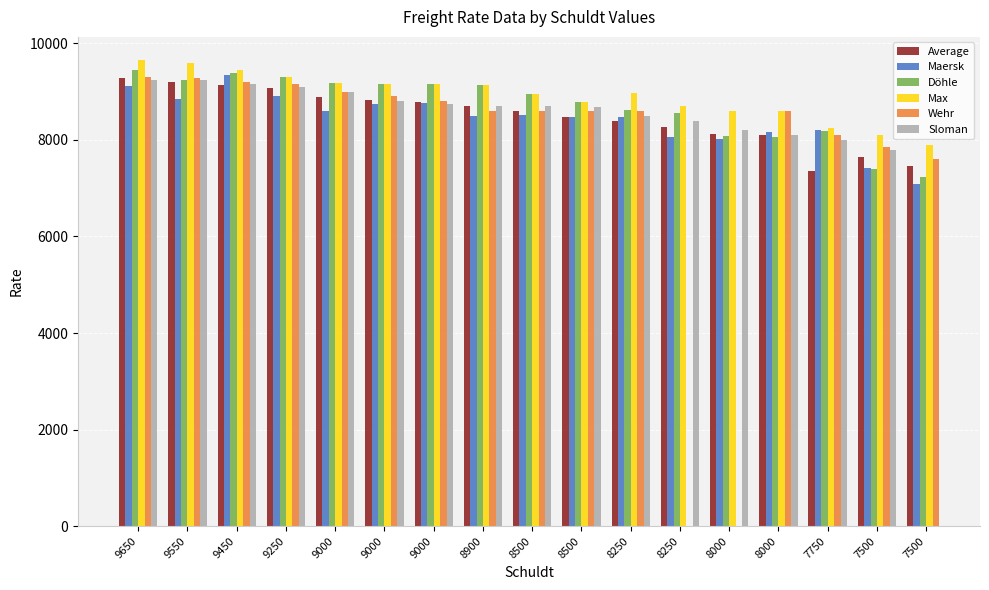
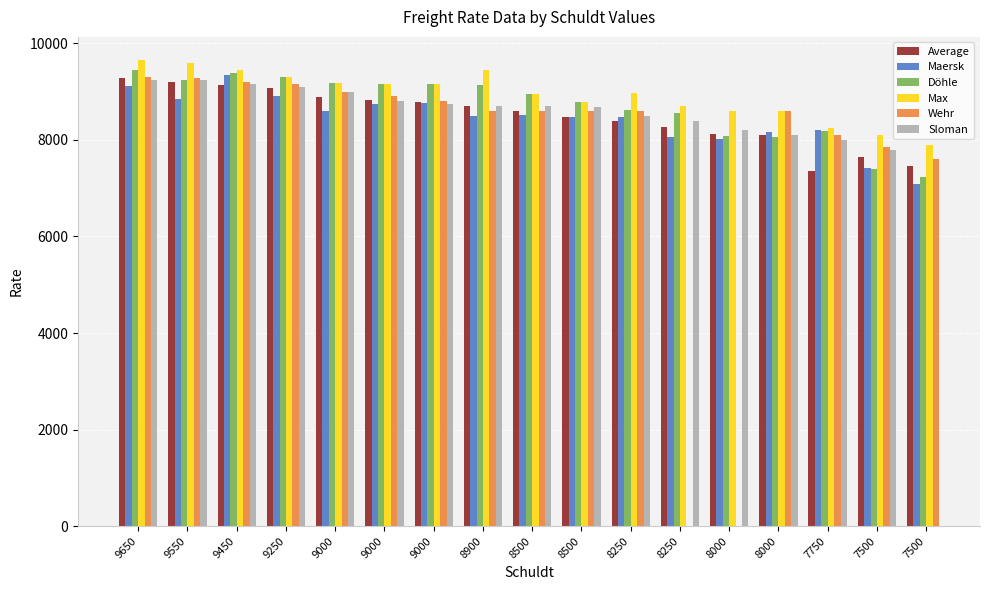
Max, 8900: 9100 -> 9400
